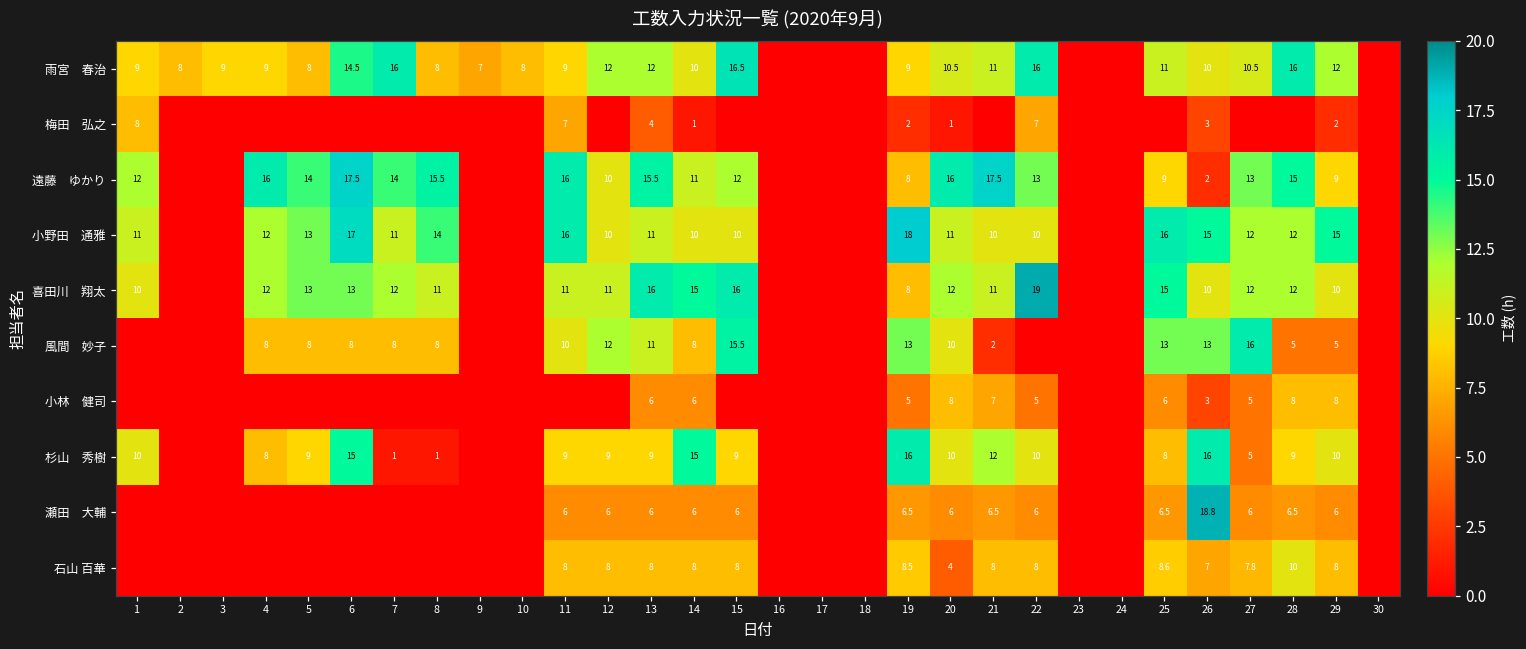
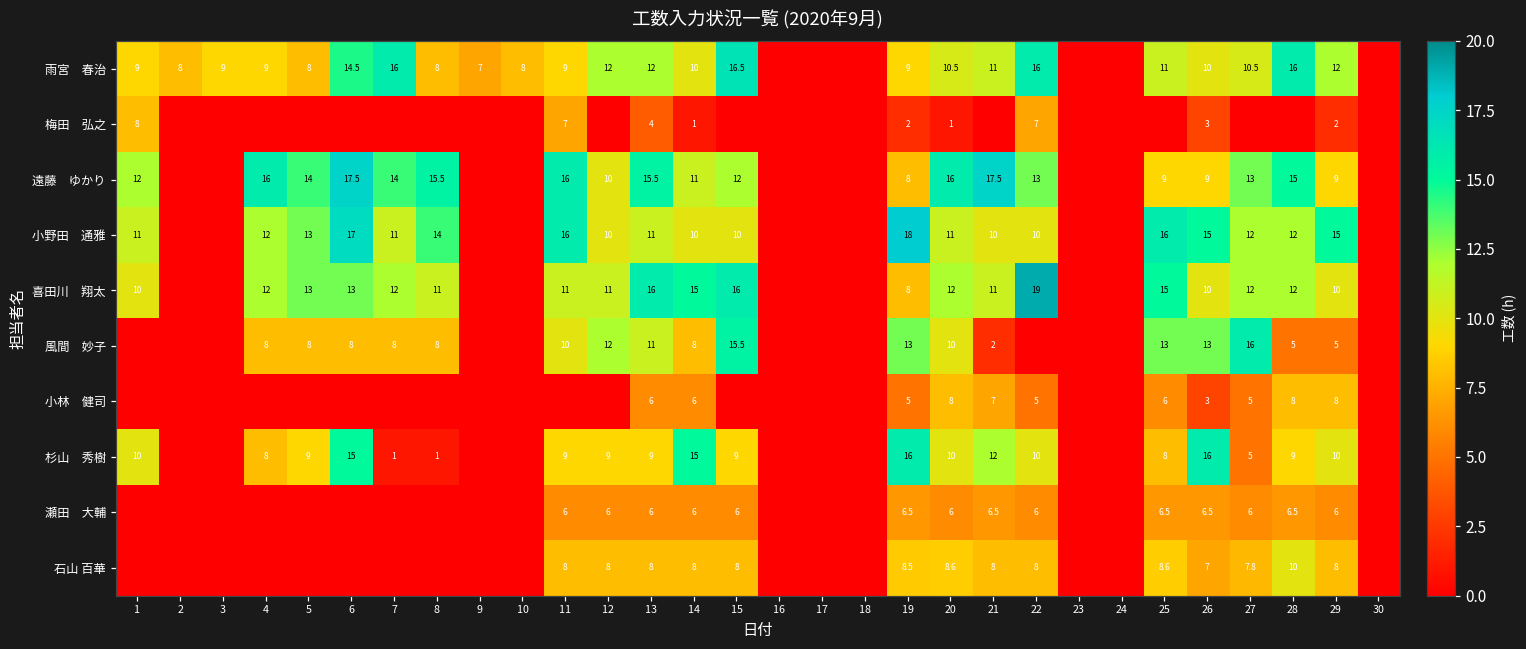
遠藤 ゆかり, 26: 2 -> 9
瀬田 大輔, 26: 18.8 -> 6.5
石山 百華, 20: 4 -> 8.6
